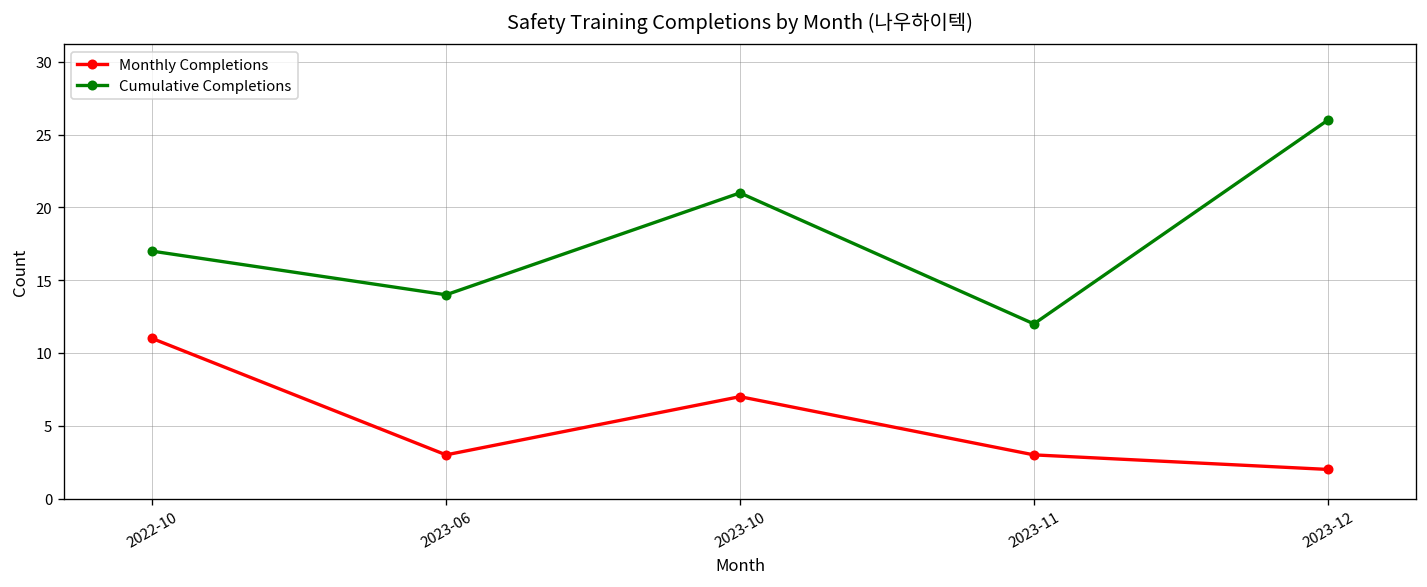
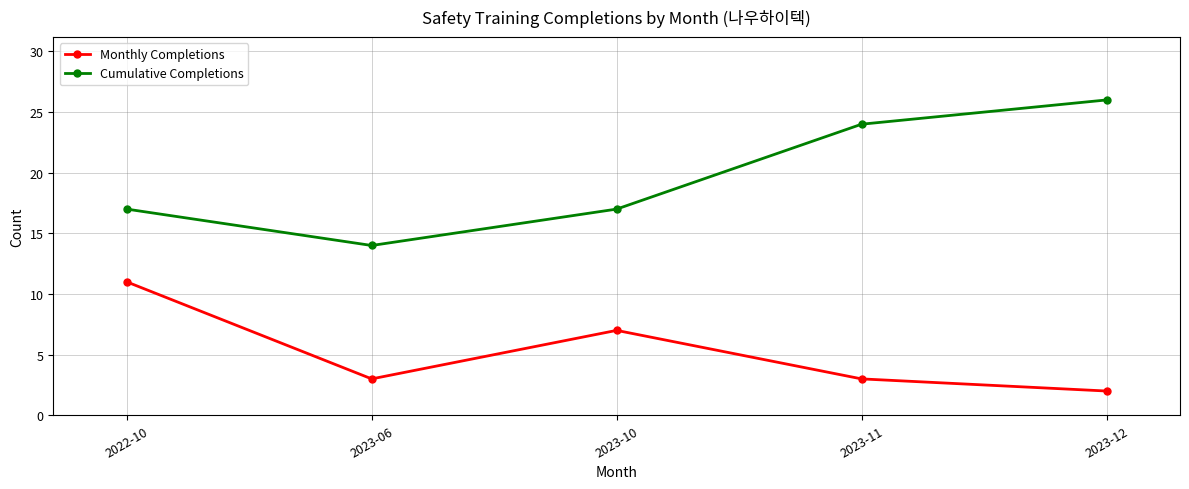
Cumulative Completions, 2023-10: 21 -> 17
Cumulative Completions, 2023-11: 12 -> 24
